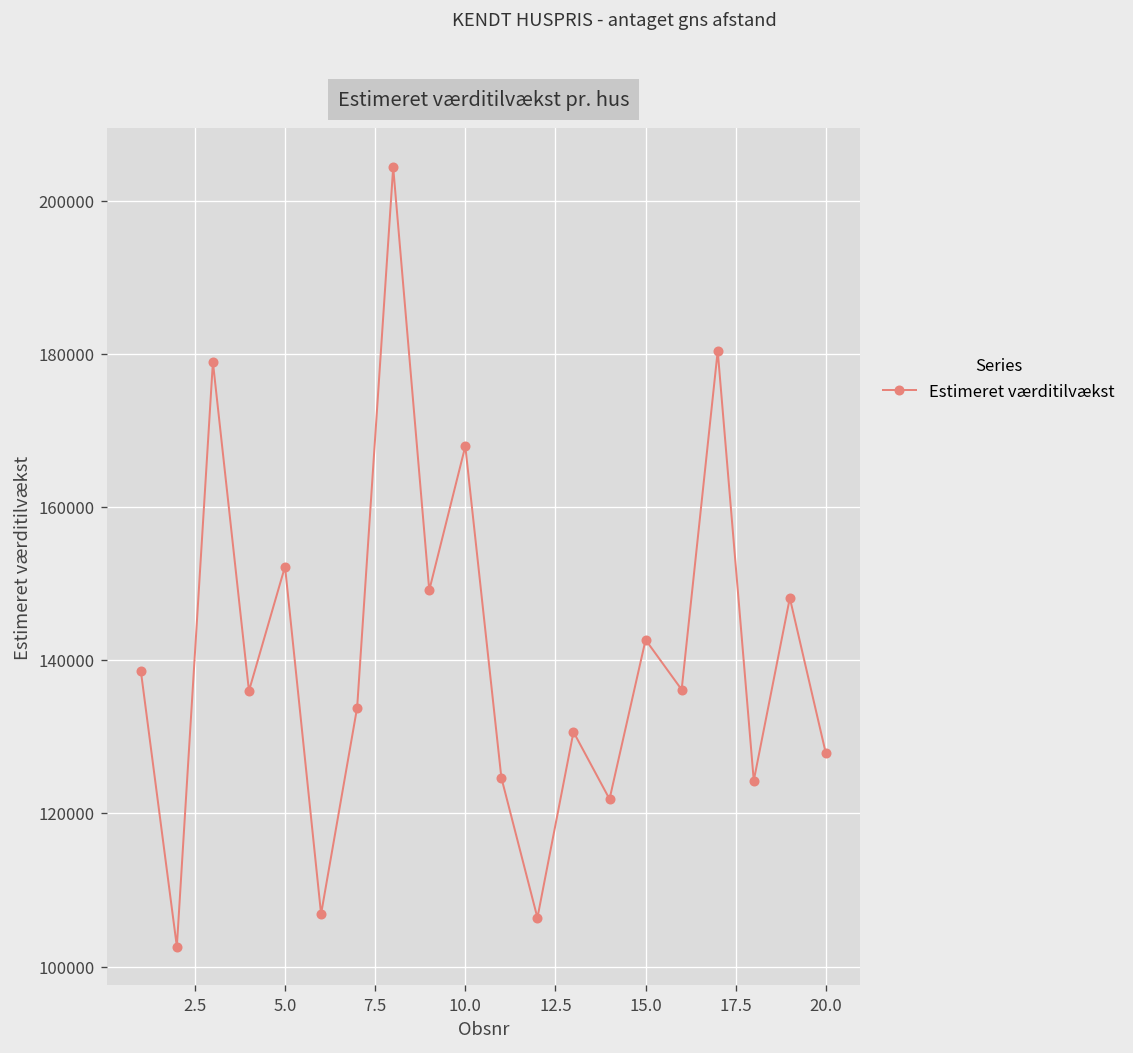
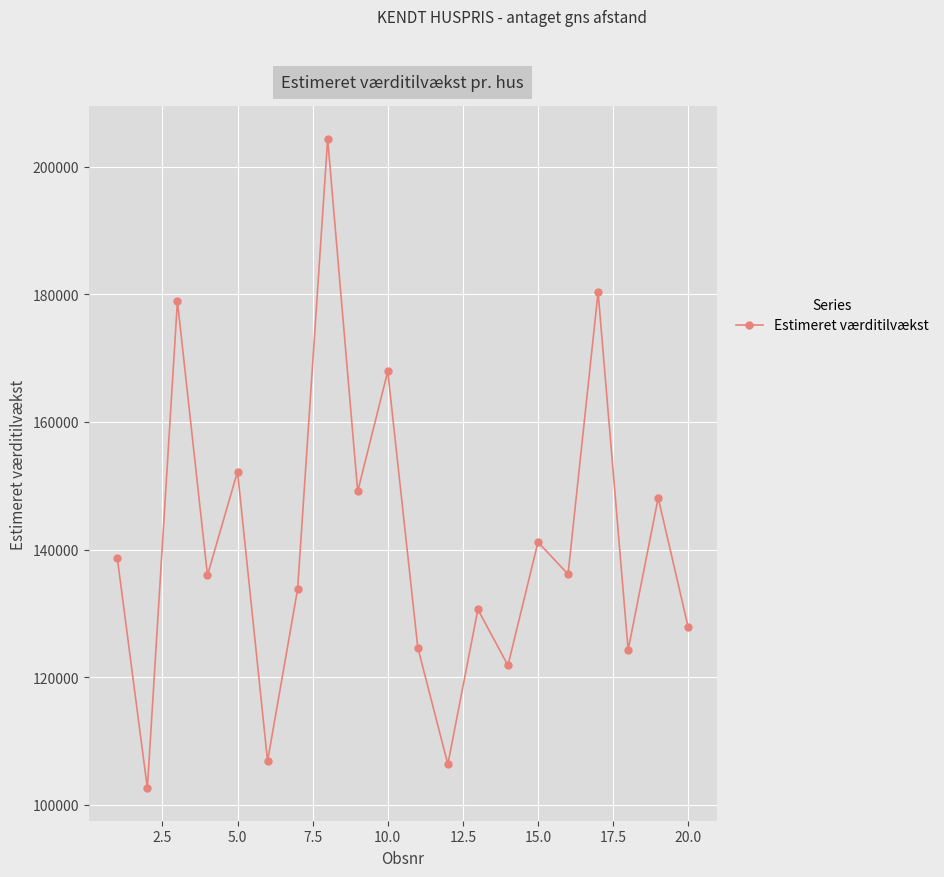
15.0: 143000 -> 141000
